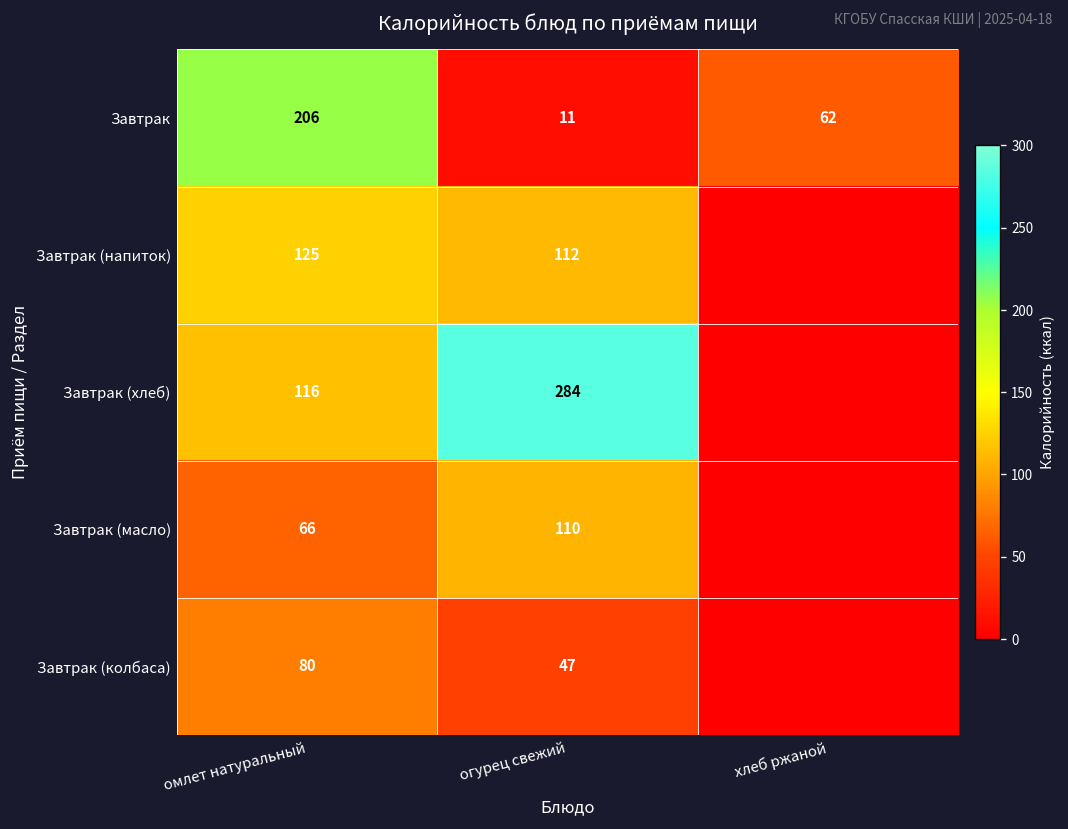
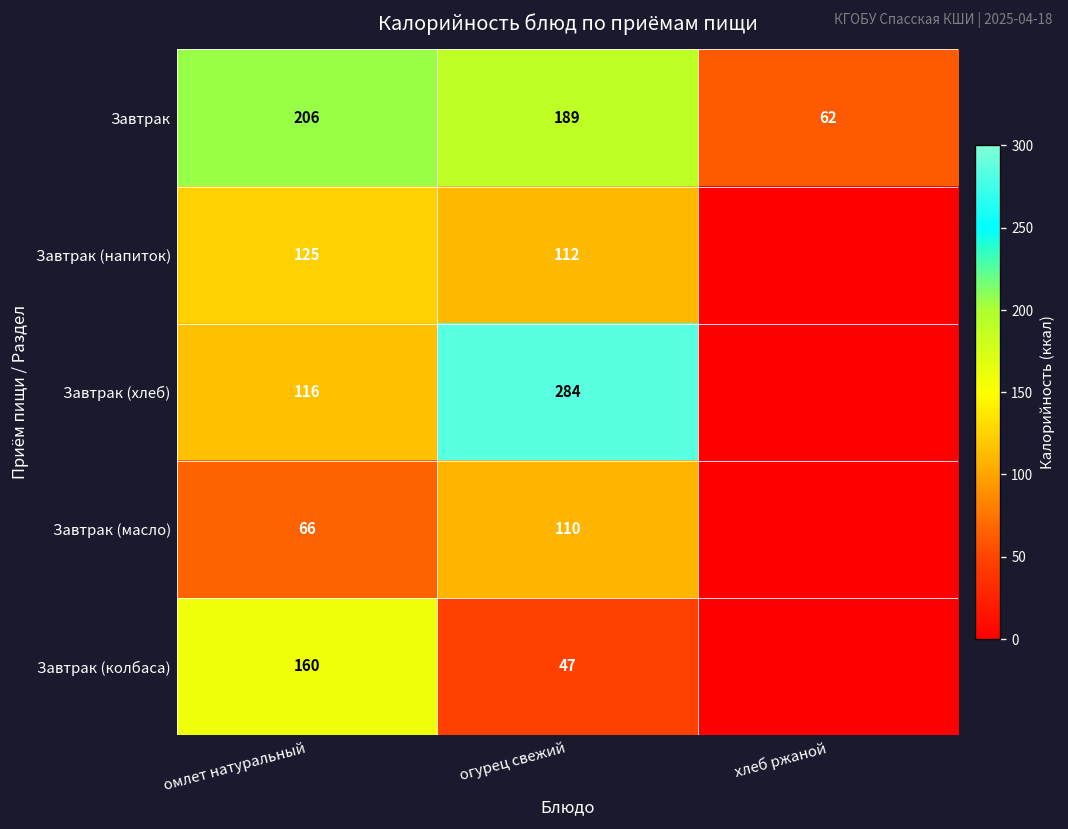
Завтрак, огурец свежий: 11 -> 189
Завтрак (колбаса), омлет натуральный: 80 -> 160
